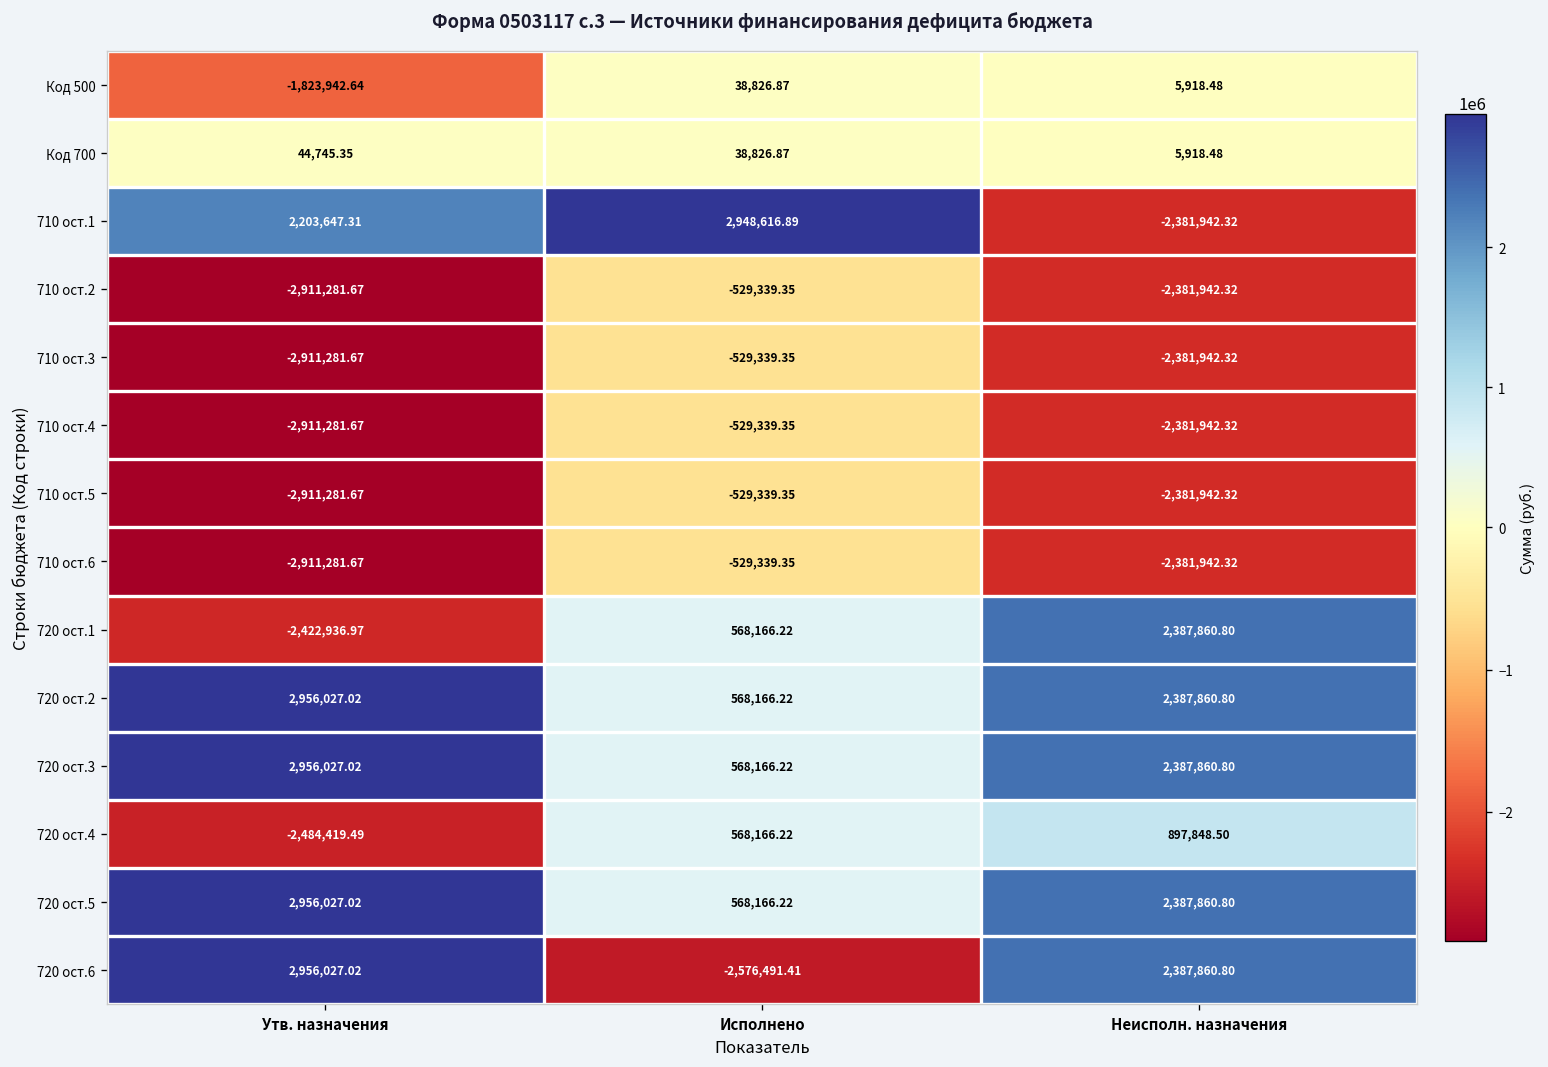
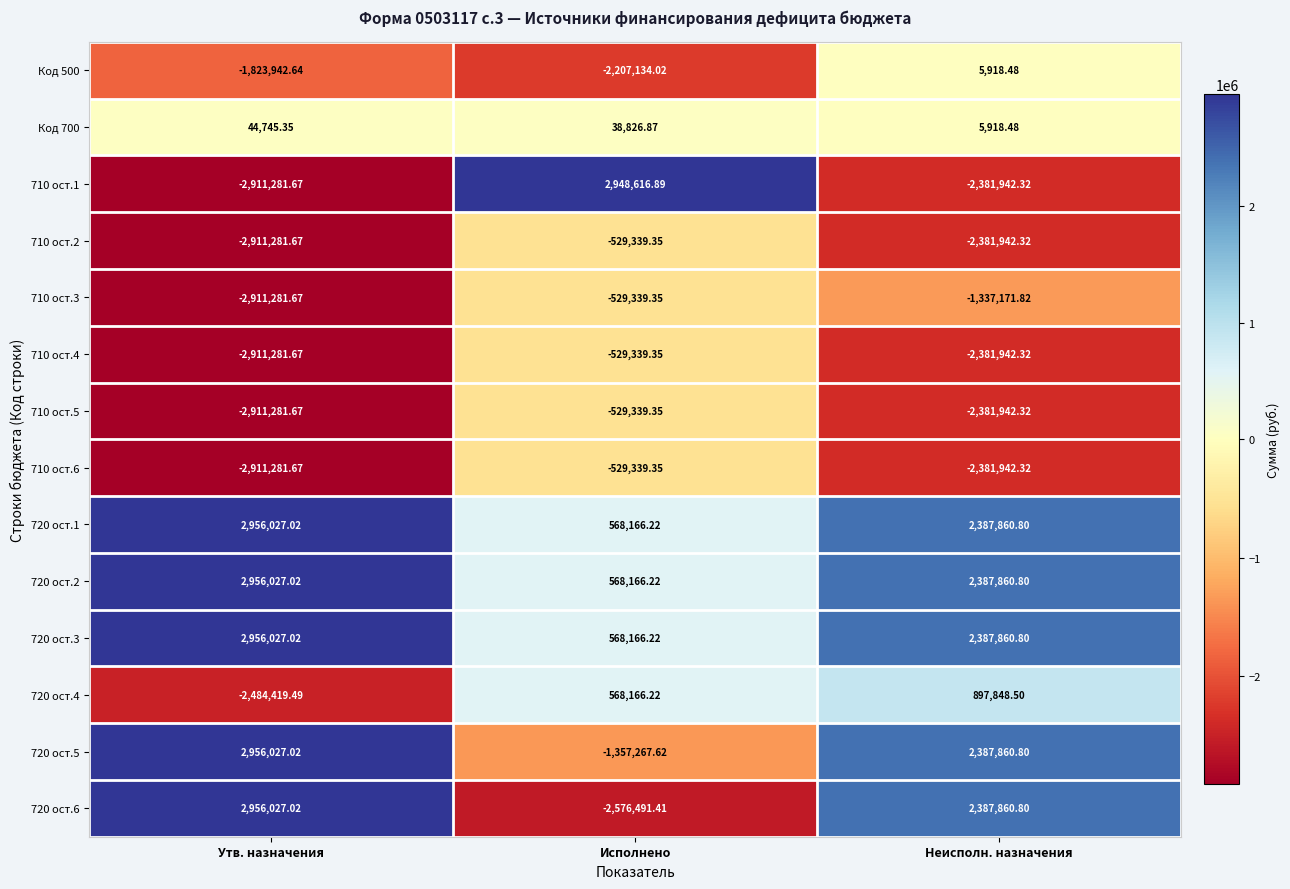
Код 500, Исполнено: 38,826.87 -> -2,207,134.02
710 ост.1, Утв. назначения: 2,203,647.31 -> -2,911,281.67
710 ост.3, Неисполн. назначения: -2,381,942.32 -> -1,337,171.82
720 ост.1, Утв. назначения: -2,422,936.97 -> 2,956,027.02
720 ост.5, Исполнено: 568,166.22 -> -1,357,267.62
